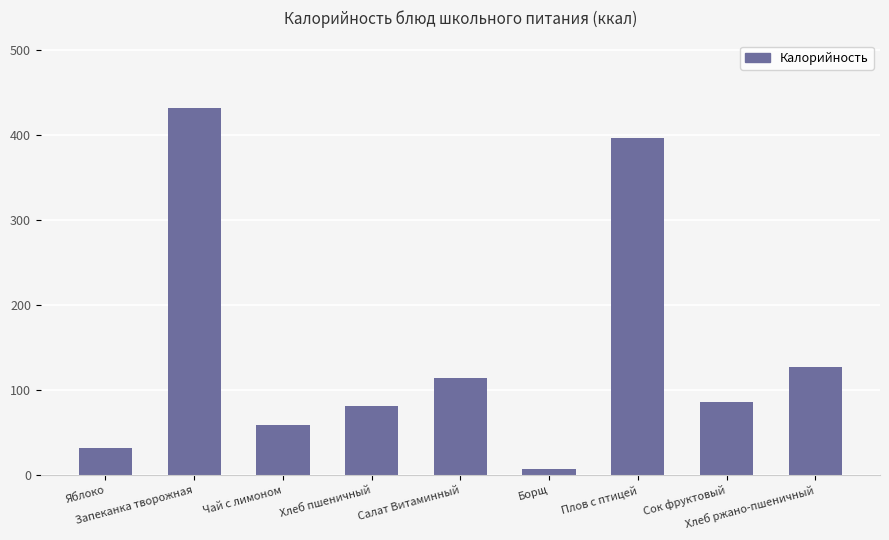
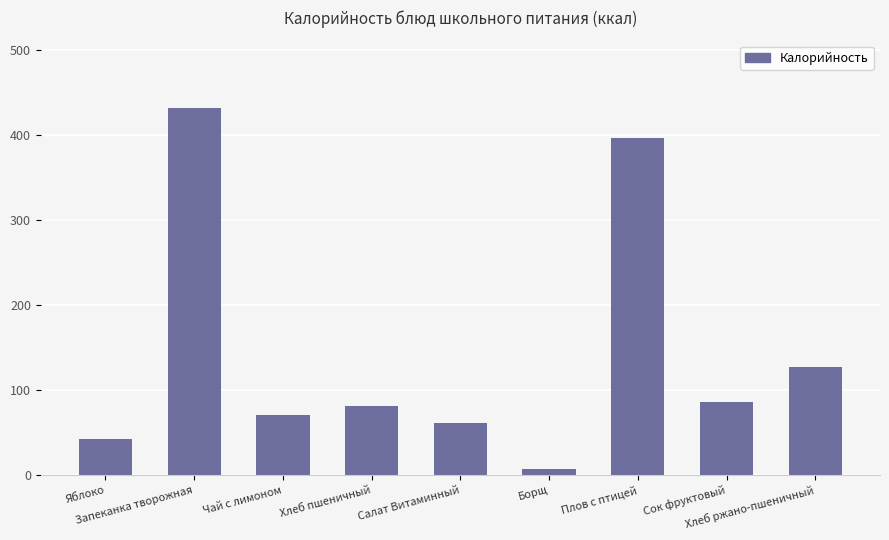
Яблоко: 30 -> 40
Чай с лимоном: 60 -> 70
Салат Витаминный: 110 -> 60
